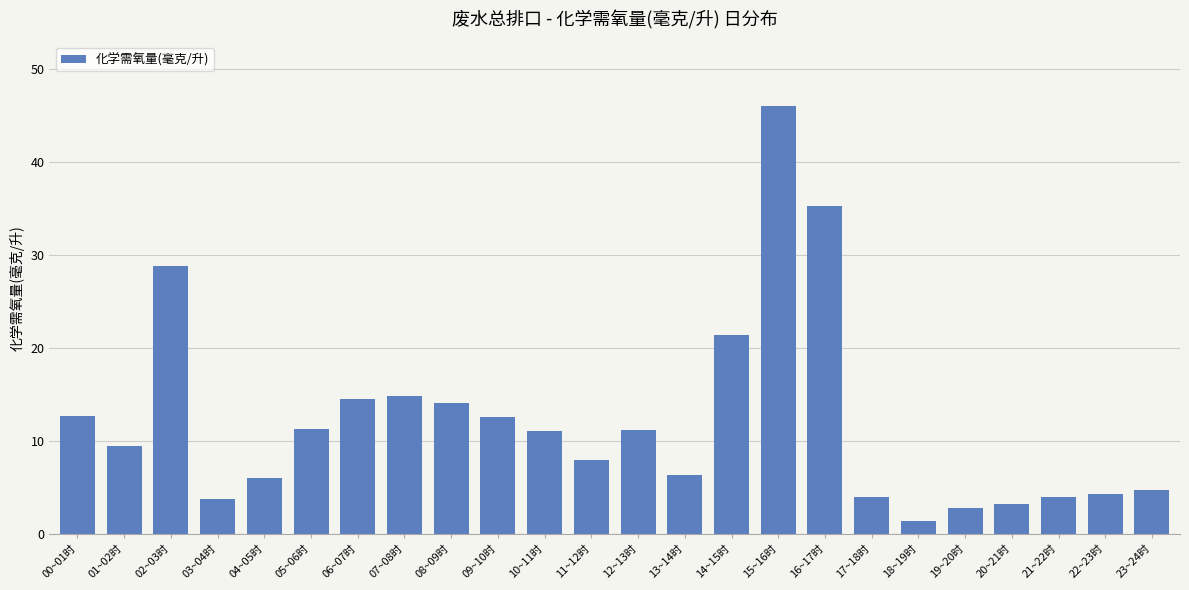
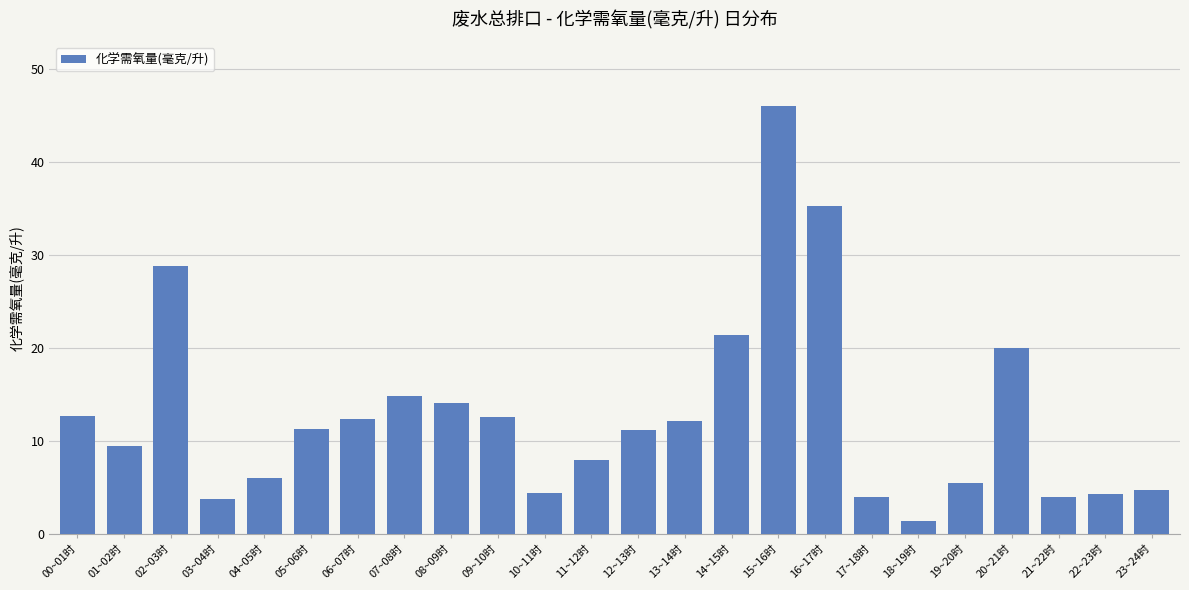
06~07时: 15 -> 12
10~11时: 11 -> 4
13~14时: 6 -> 12
19~20时: 3 -> 6
20~21时: 3 -> 20
